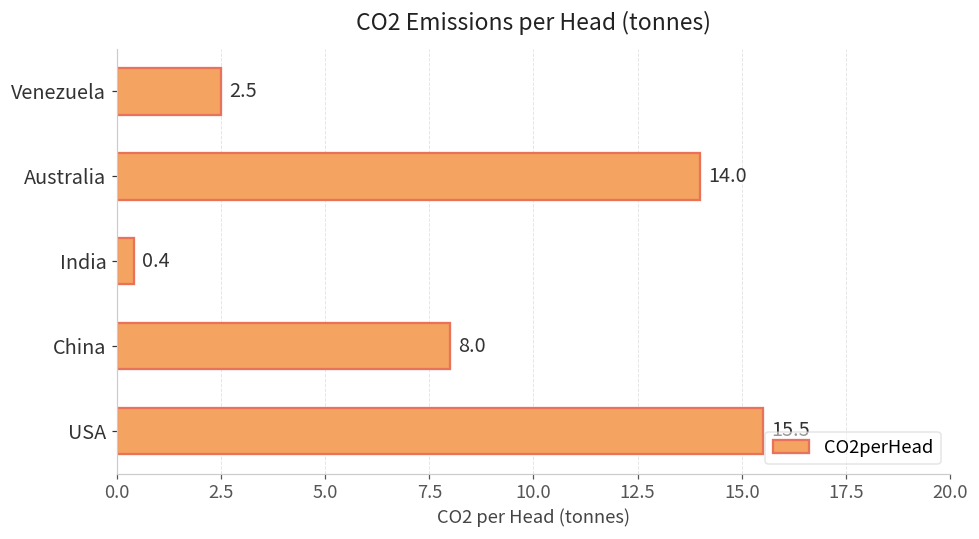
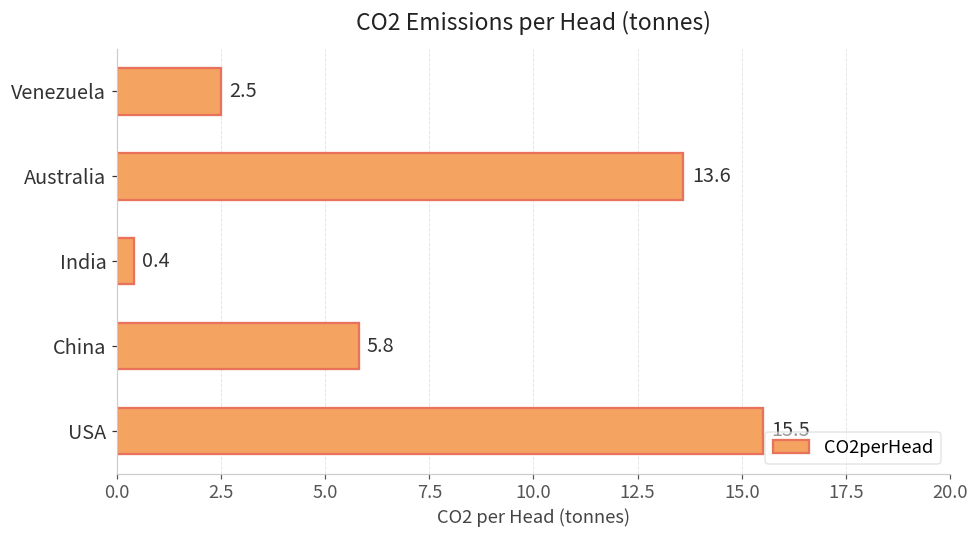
Australia: 14.0 -> 13.6
China: 8.0 -> 5.8
